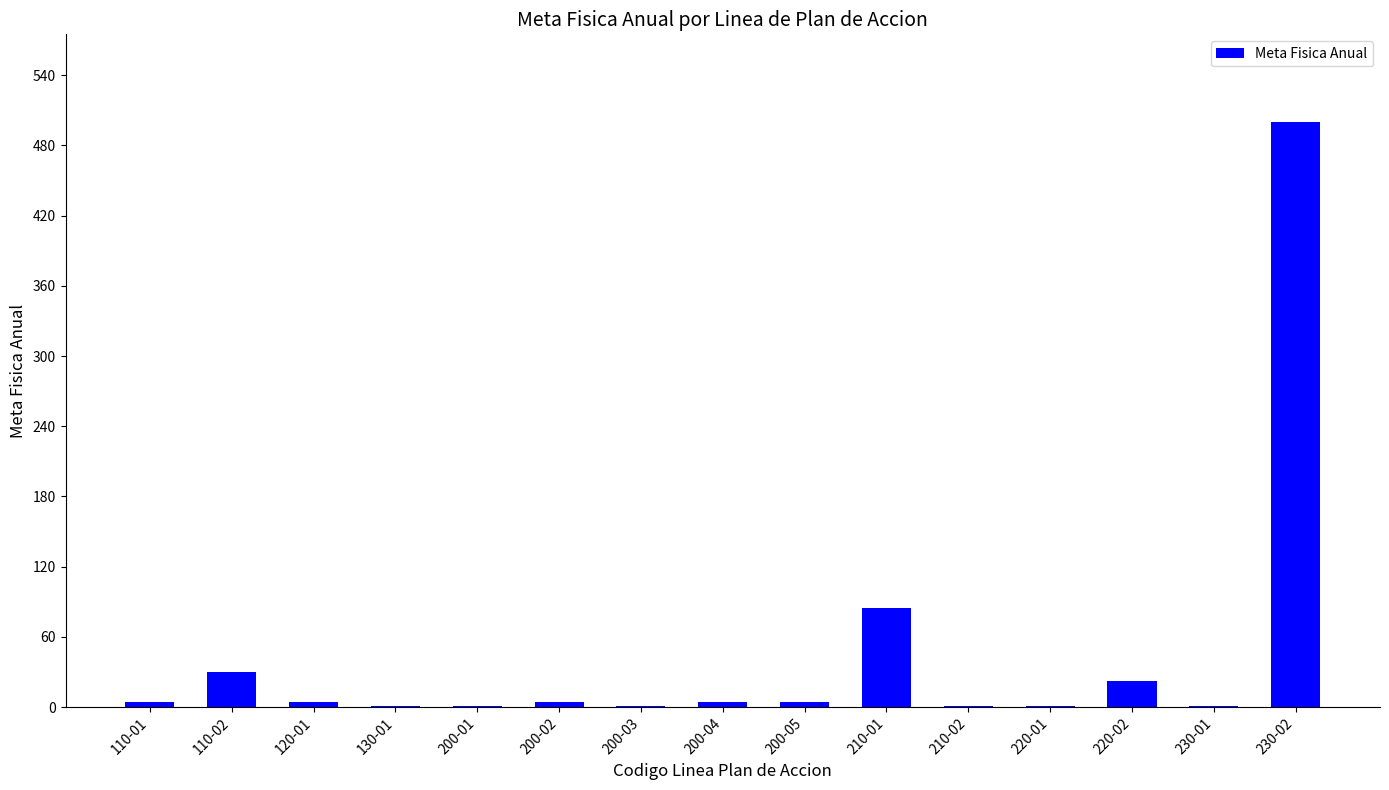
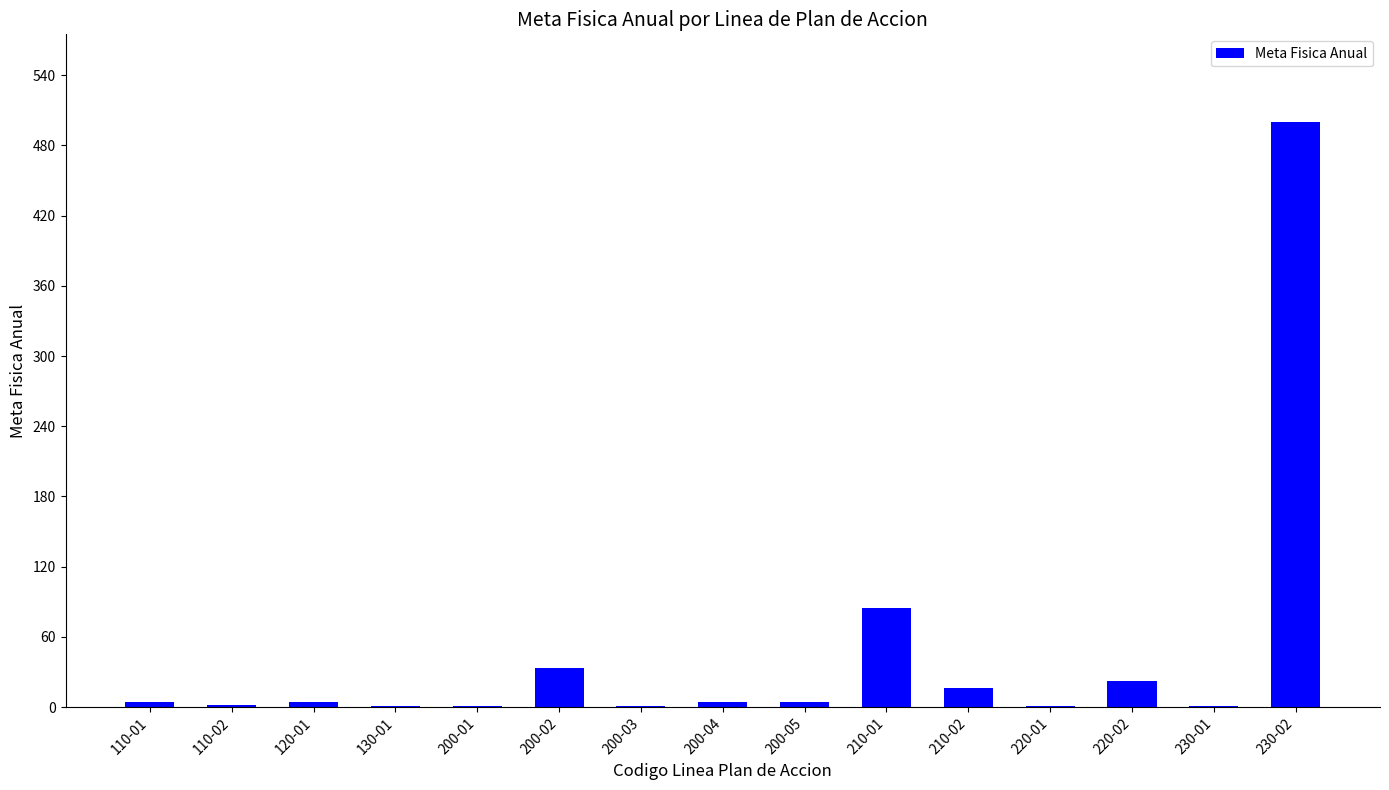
110-02: 30 -> 2
200-02: 4 -> 33
210-02: 1 -> 16
